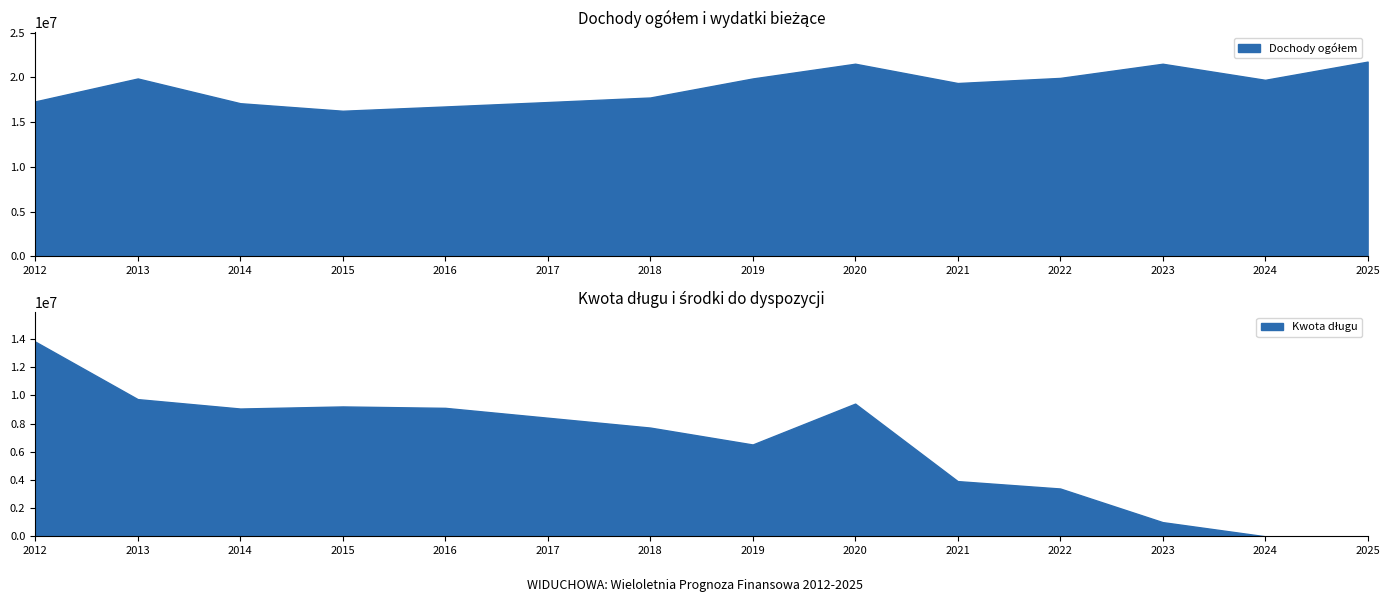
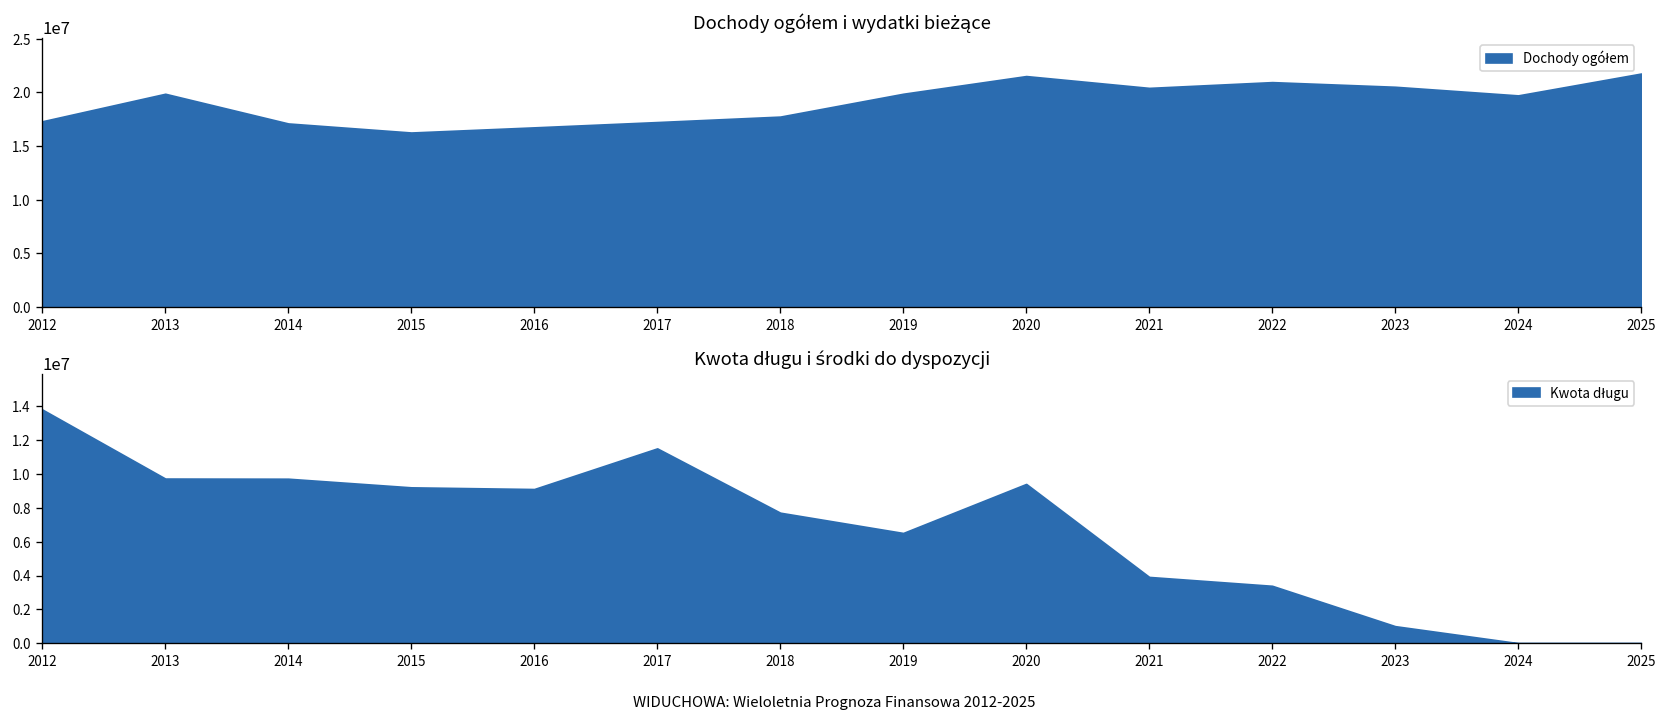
Dochody ogółem i wydatki bieżące, 2021: 19000000 -> 20000000
Dochody ogółem i wydatki bieżące, 2022: 20000000 -> 21000000
Dochody ogółem i wydatki bieżące, 2023: 22000000 -> 21000000
Kwota długu i środki do dyspozycji, 2014: 9100000 -> 9700000
Kwota długu i środki do dyspozycji, 2017: 8400000 -> 11500000
